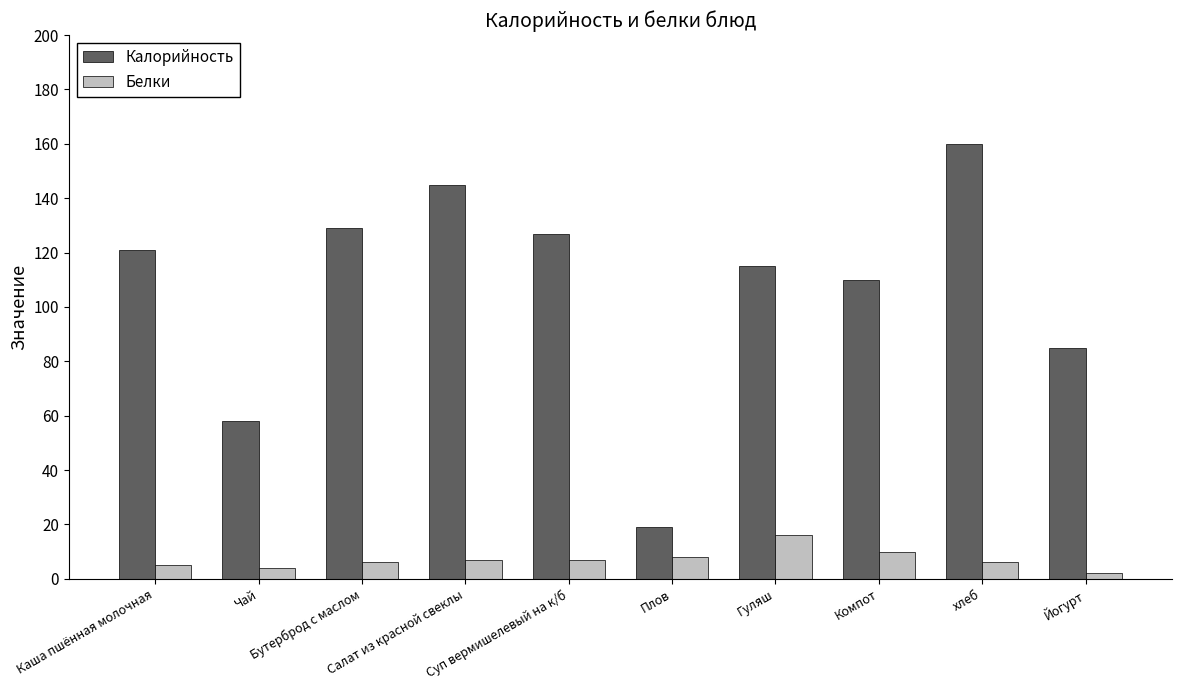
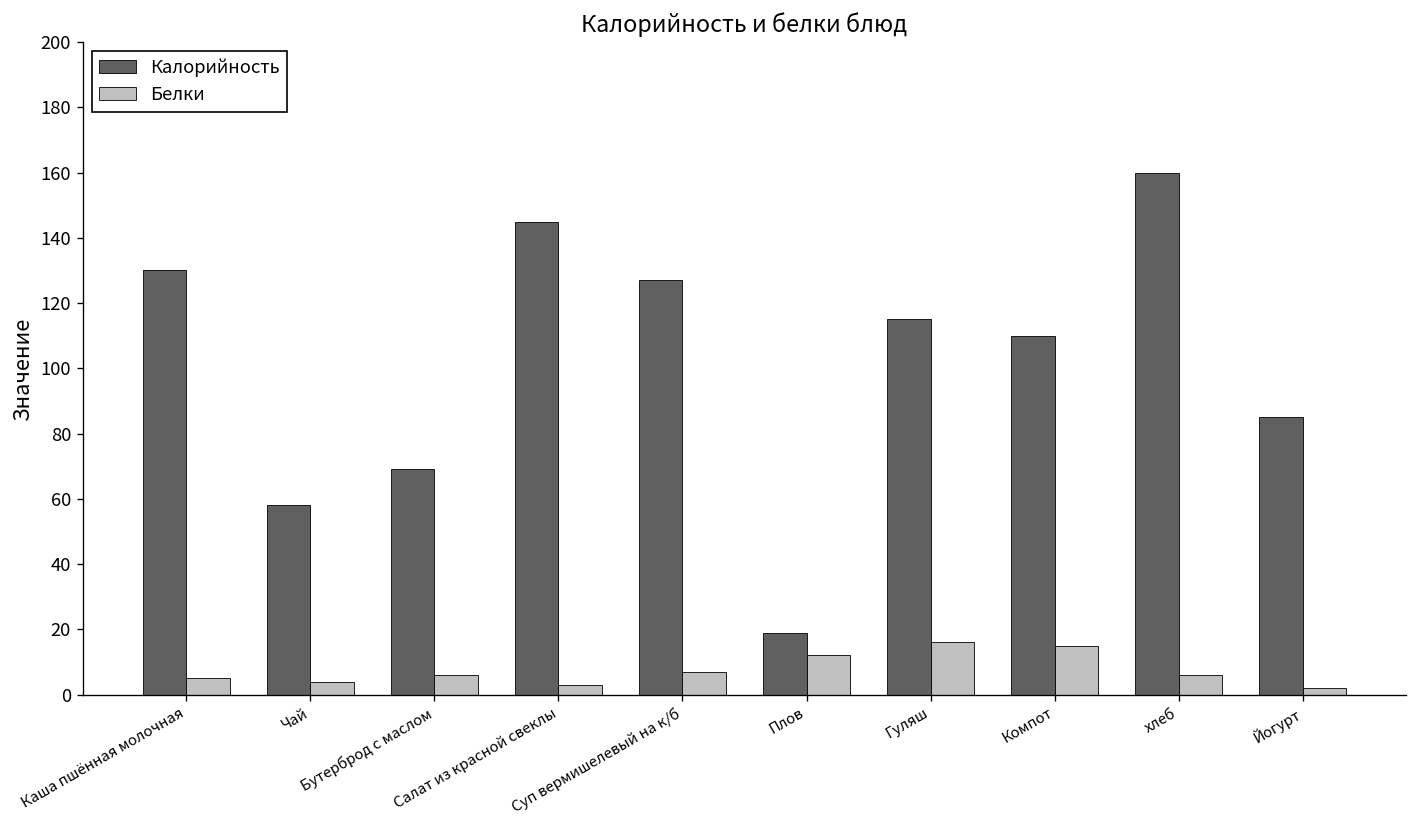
Калорийность, Каша пшённая молочная: 121 -> 130
Калорийность, Бутерброд с маслом: 129 -> 69
Белки, Салат из красной свеклы: 7 -> 3
Белки, Плов: 8 -> 12
Белки, Компот: 10 -> 15
